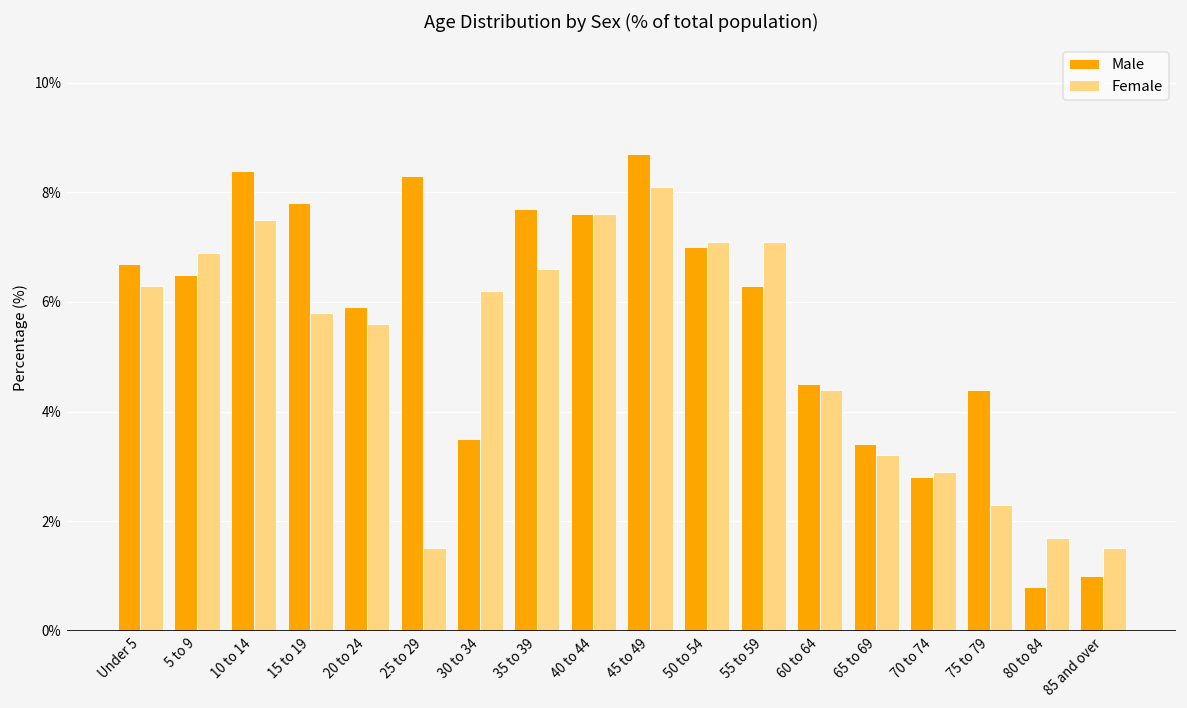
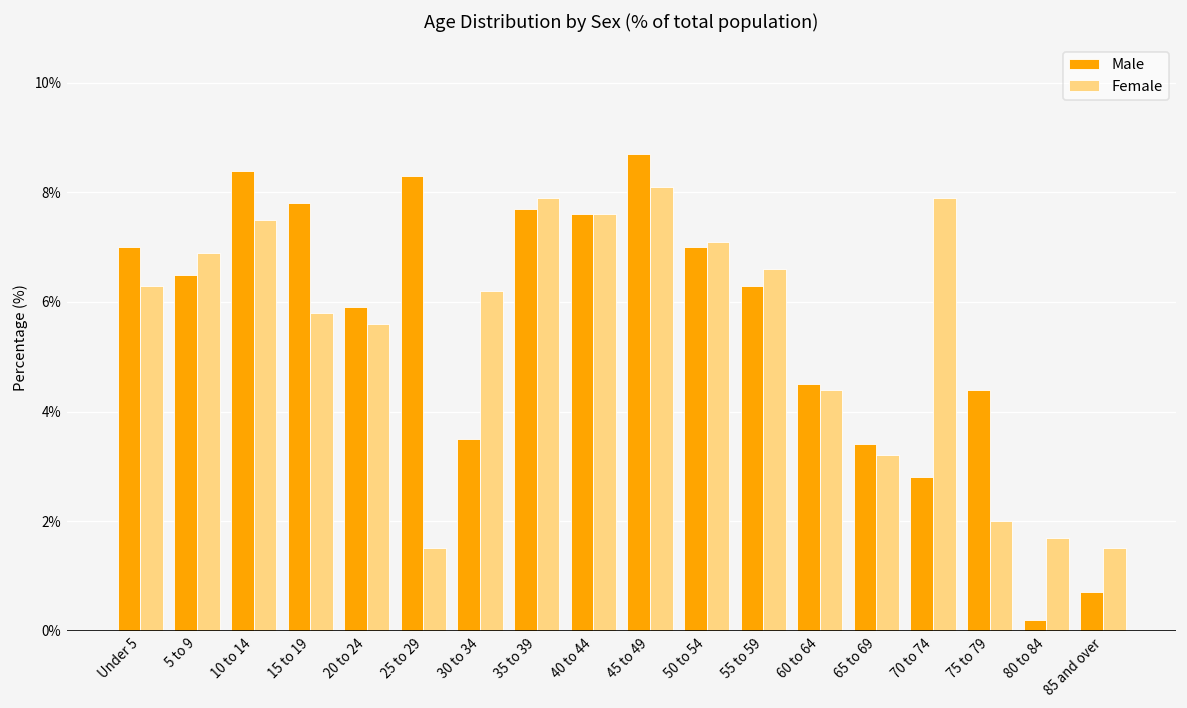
Male, Under 5: 6.7% -> 7.0%
Female, 35 to 39: 6.6% -> 7.9%
Female, 55 to 59: 7.1% -> 6.6%
Female, 70 to 74: 2.9% -> 7.9%
Female, 75 to 79: 2.3% -> 2.0%
Male, 80 to 84: 0.8% -> 0.2%
Male, 85 and over: 1.0% -> 0.7%
